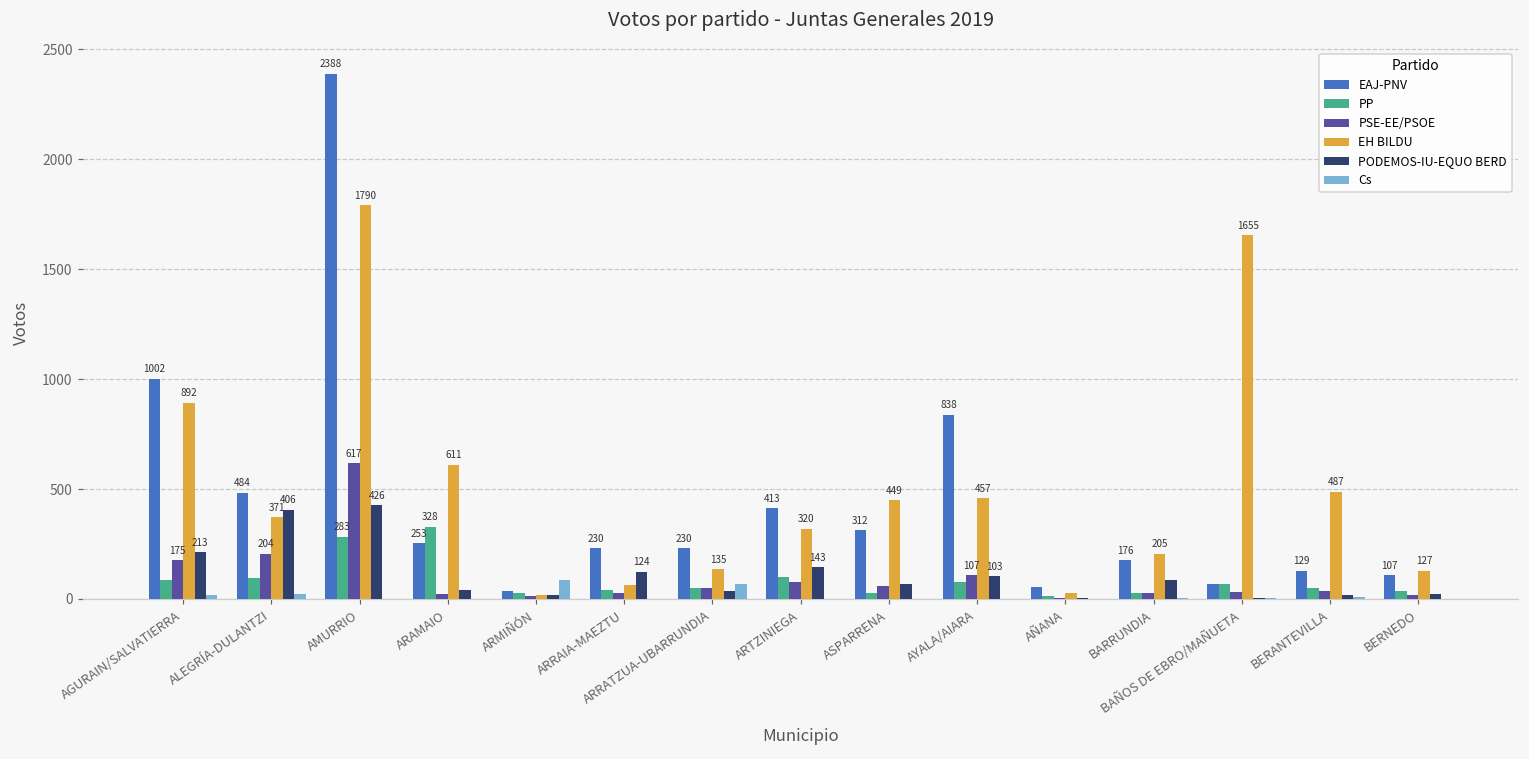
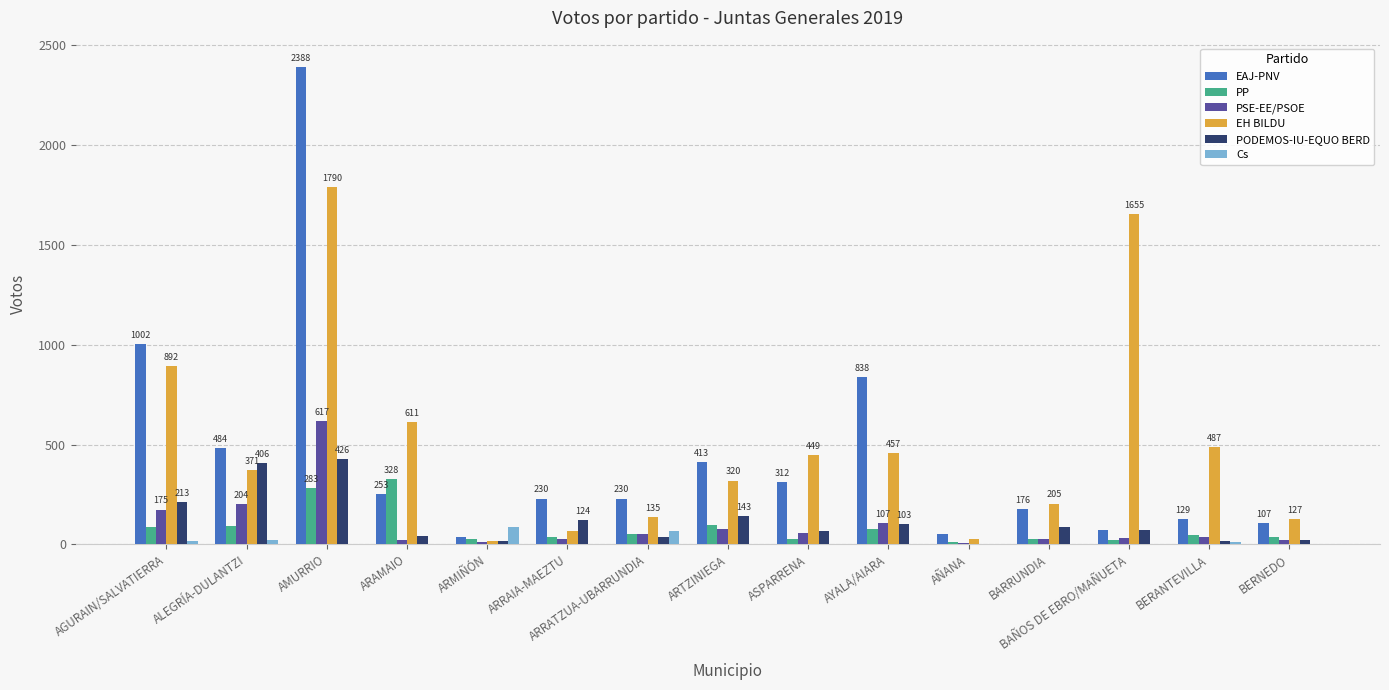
PP, BAÑOS DE EBRO/MAÑUETA: 70 -> 20
PODEMOS-IU-EQUO BERD, BAÑOS DE EBRO/MAÑUETA: 0 -> 70
